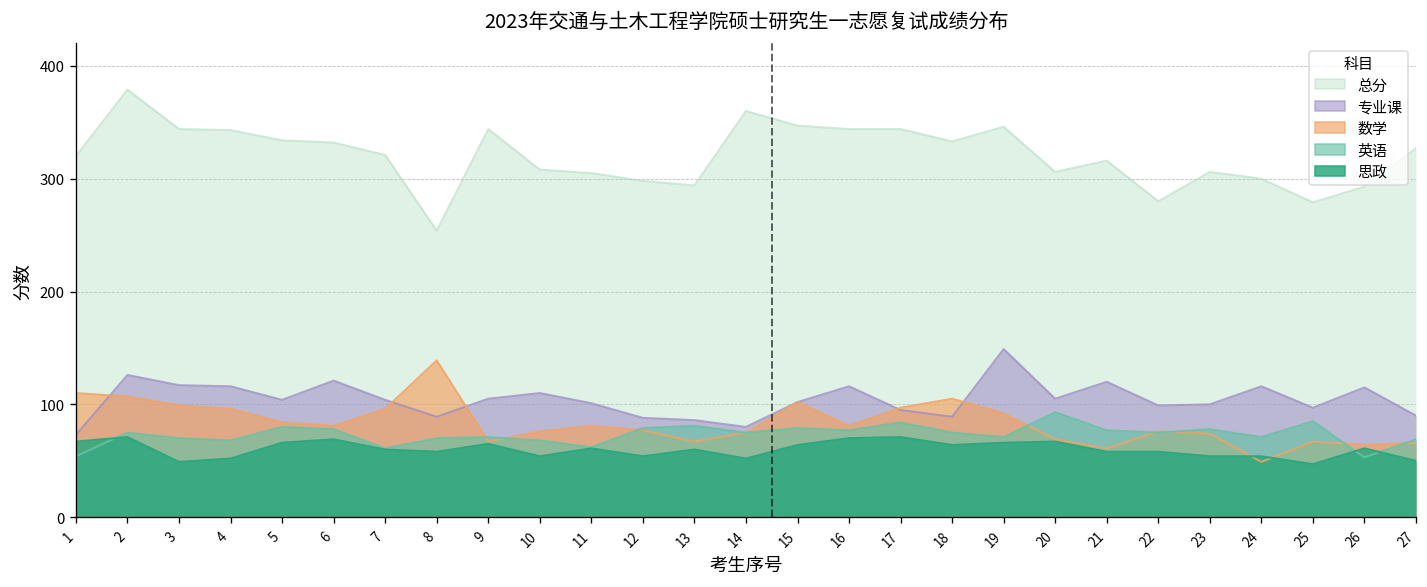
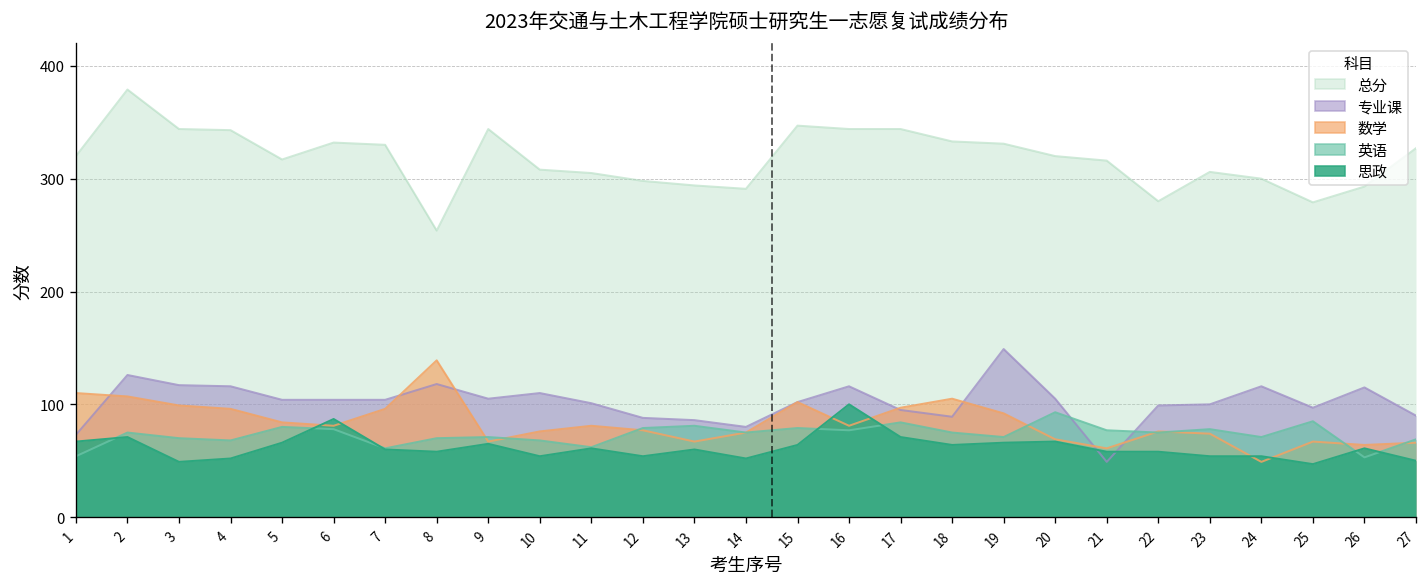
总分, 5: 330 -> 320
专业课, 6: 120 -> 100
思政, 6: 70 -> 90
总分, 7: 320 -> 330
专业课, 8: 90 -> 120
总分, 14: 360 -> 290
思政, 16: 70 -> 100
总分, 19: 350 -> 330
总分, 20: 310 -> 320
专业课, 21: 120 -> 50
